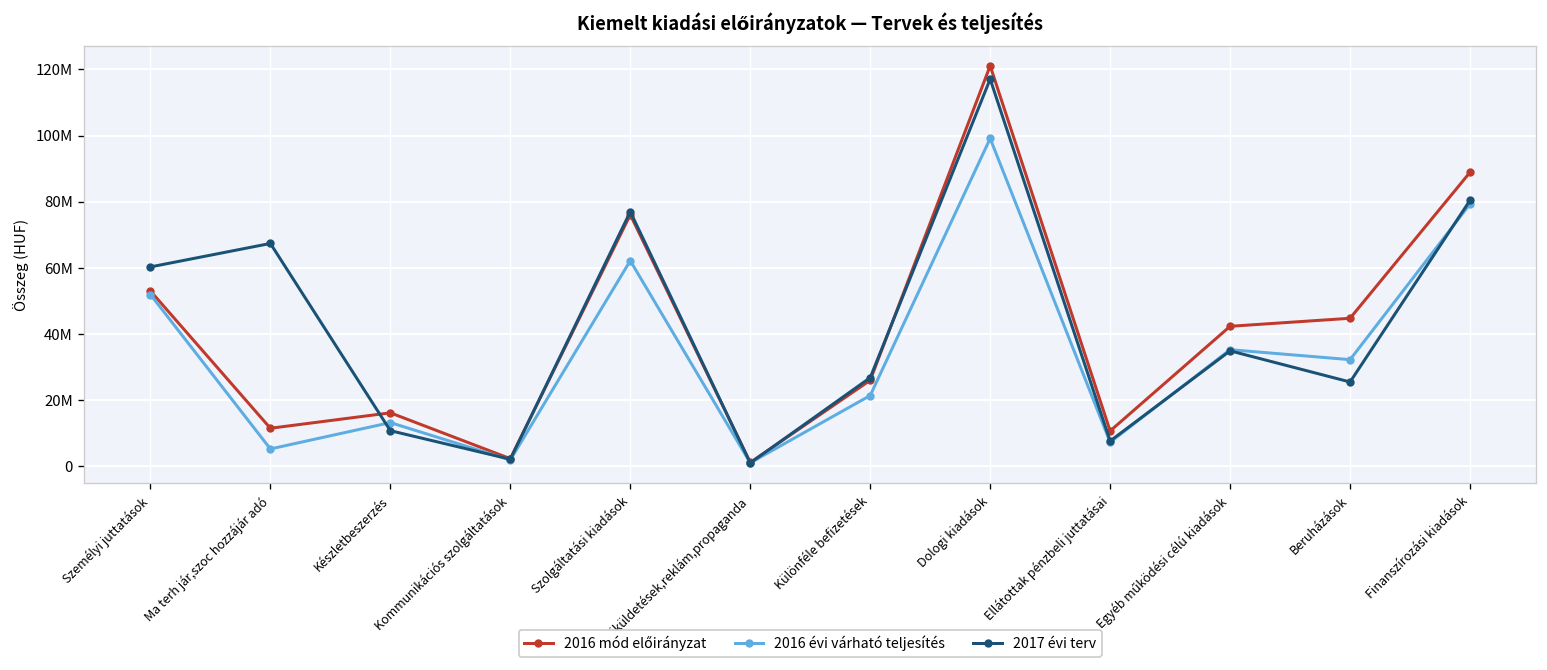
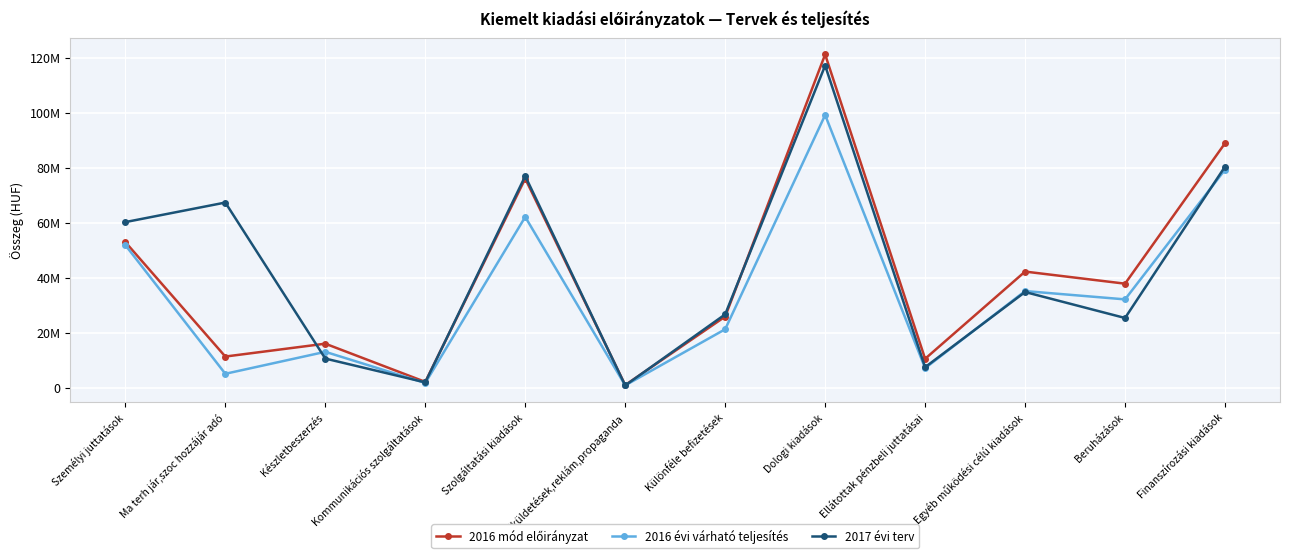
2016 mód előirányzat, Beruházások: 45000000 -> 38000000
